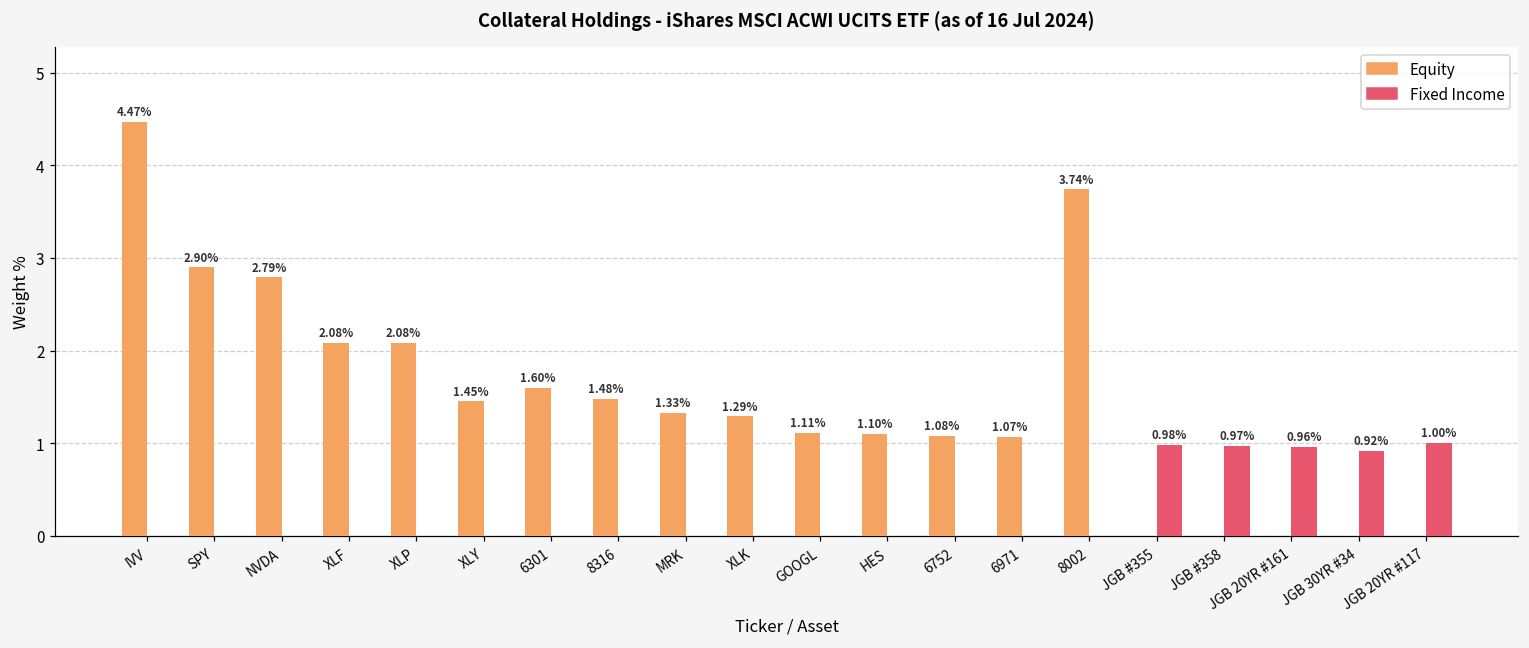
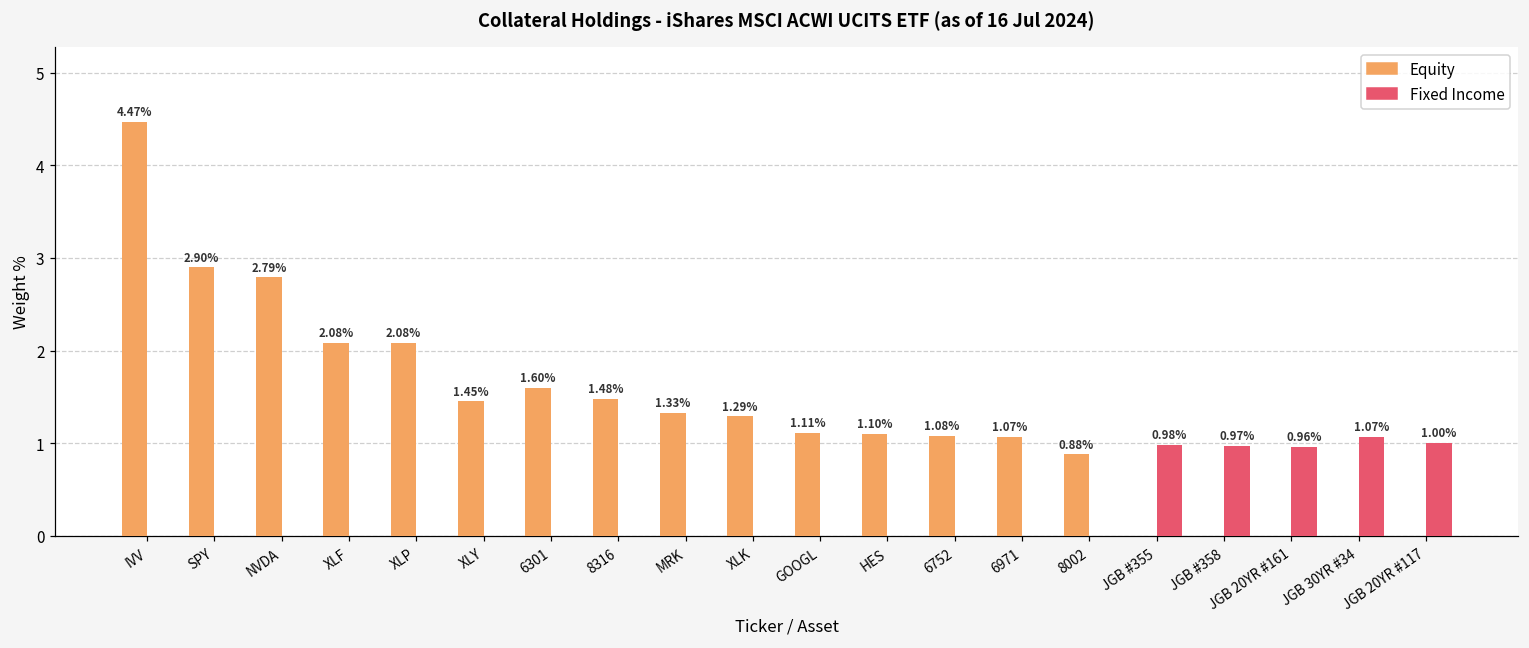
Equity, 8002: 3.74% -> 0.88%
Fixed Income, JGB 30YR #34: 0.92% -> 1.07%
